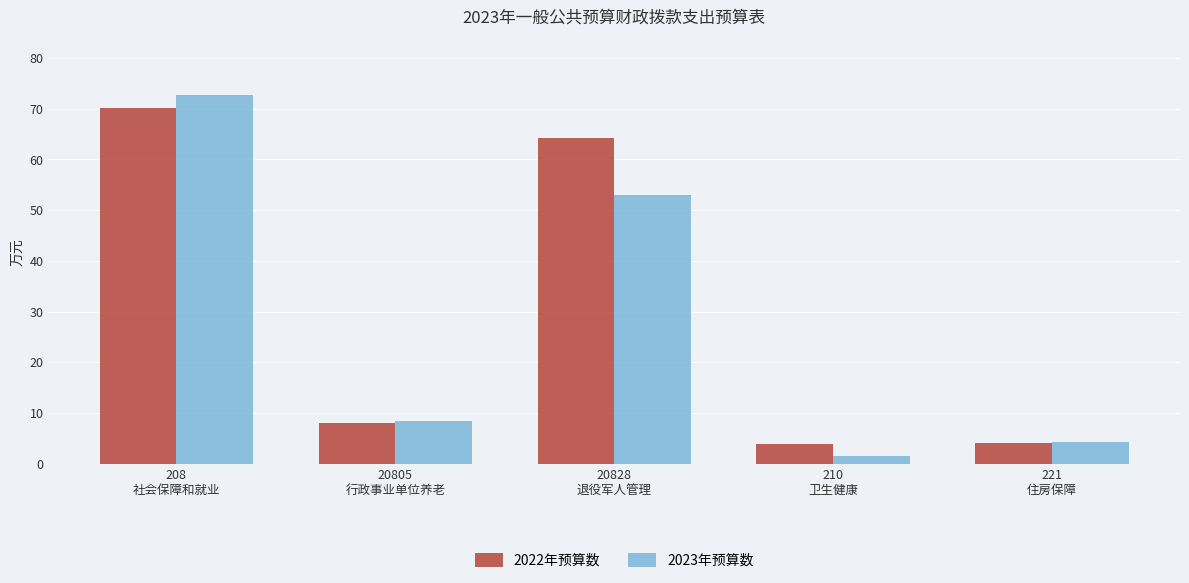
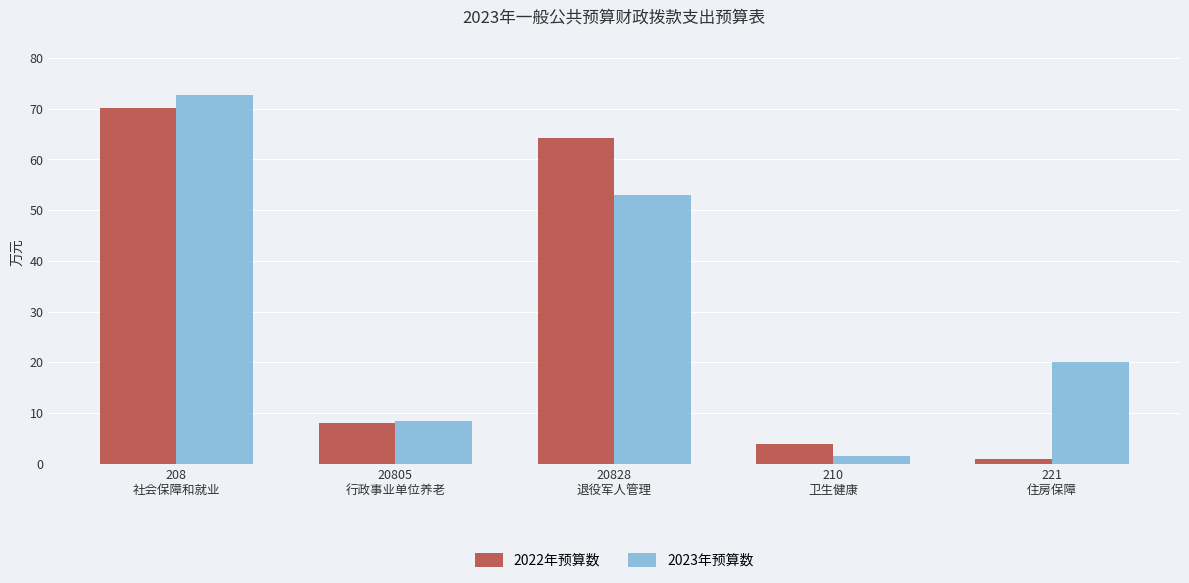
2022年预算数, 221 住房保障: 4 -> 1
2023年预算数, 221 住房保障: 4 -> 20
